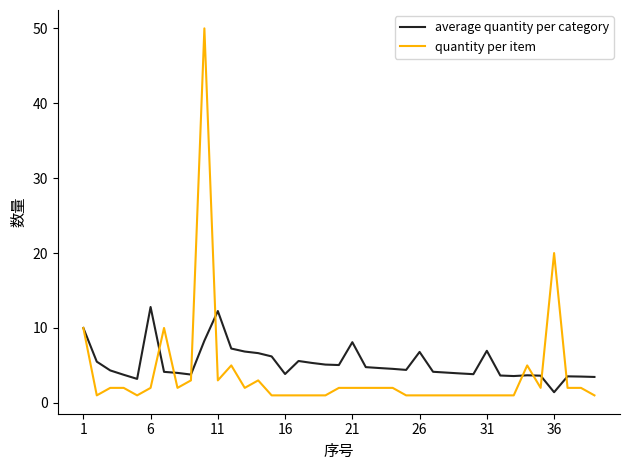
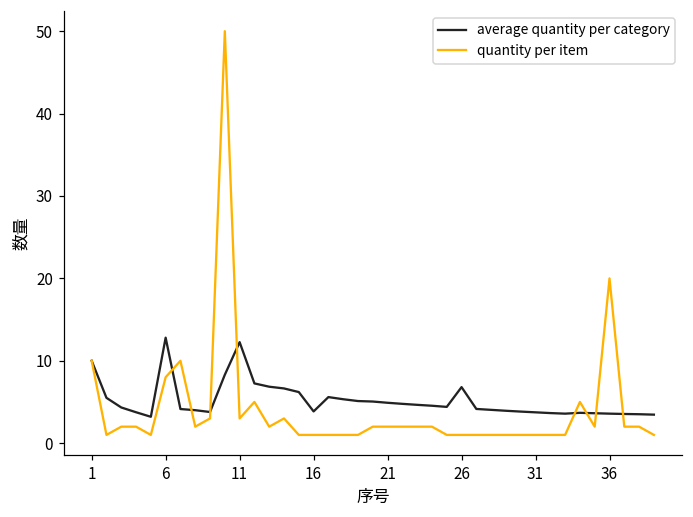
quantity per item, 6: 2 -> 8
average quantity per category, 21: 8 -> 5
average quantity per category, 31: 7 -> 4
average quantity per category, 36: 1 -> 4
